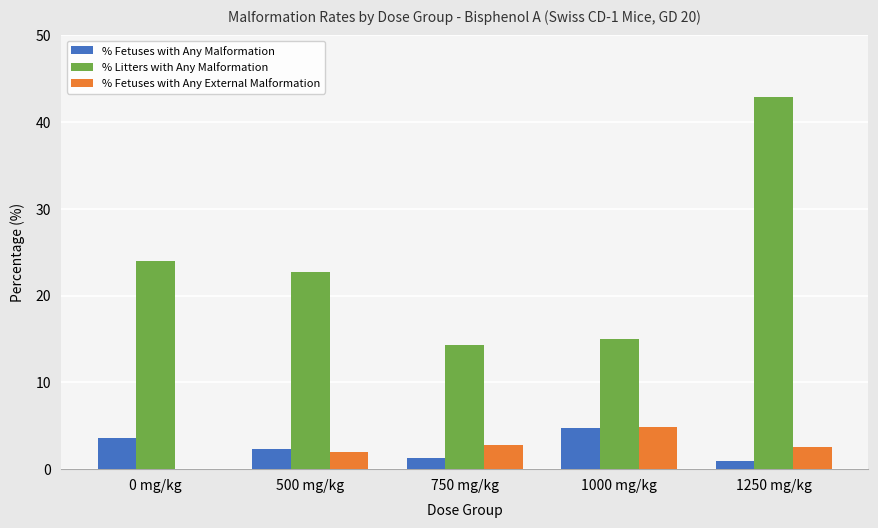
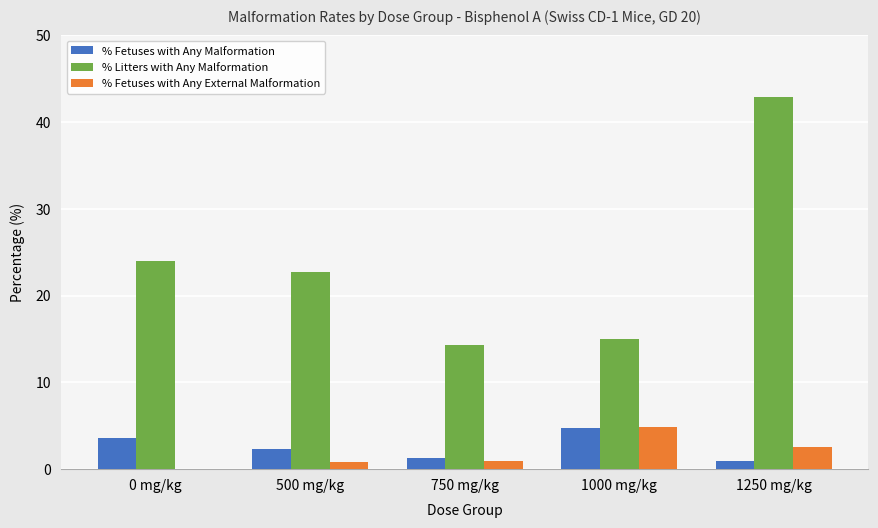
% Fetuses with Any External Malformation, 500 mg/kg: 2 -> 1
% Fetuses with Any External Malformation, 750 mg/kg: 3 -> 1
